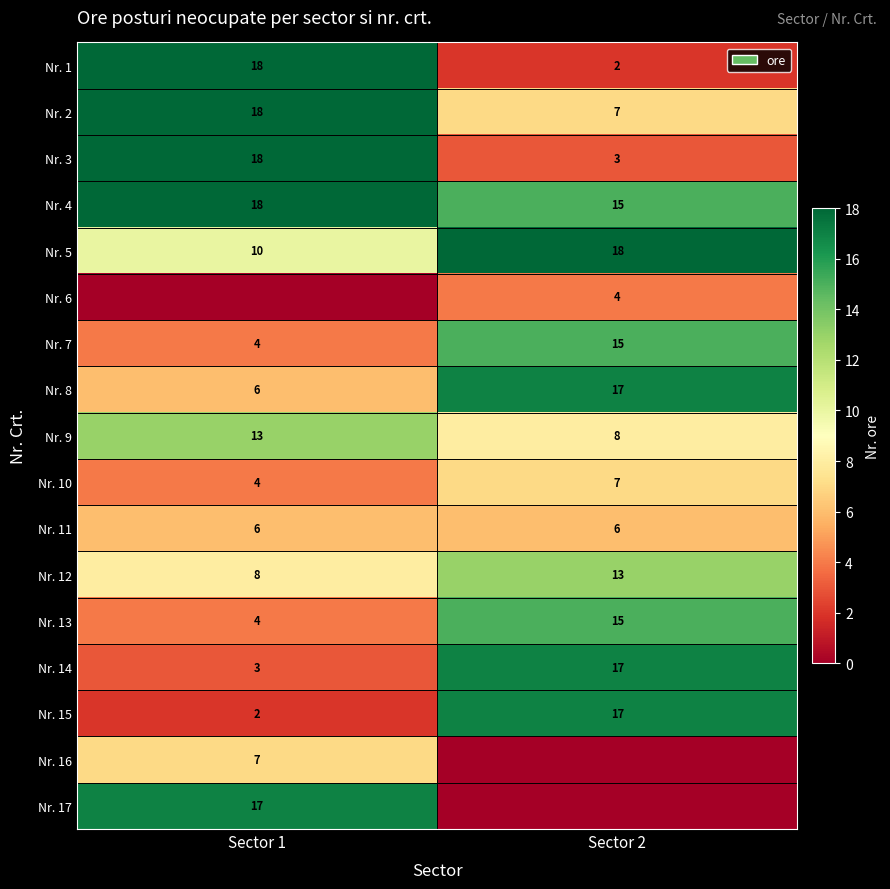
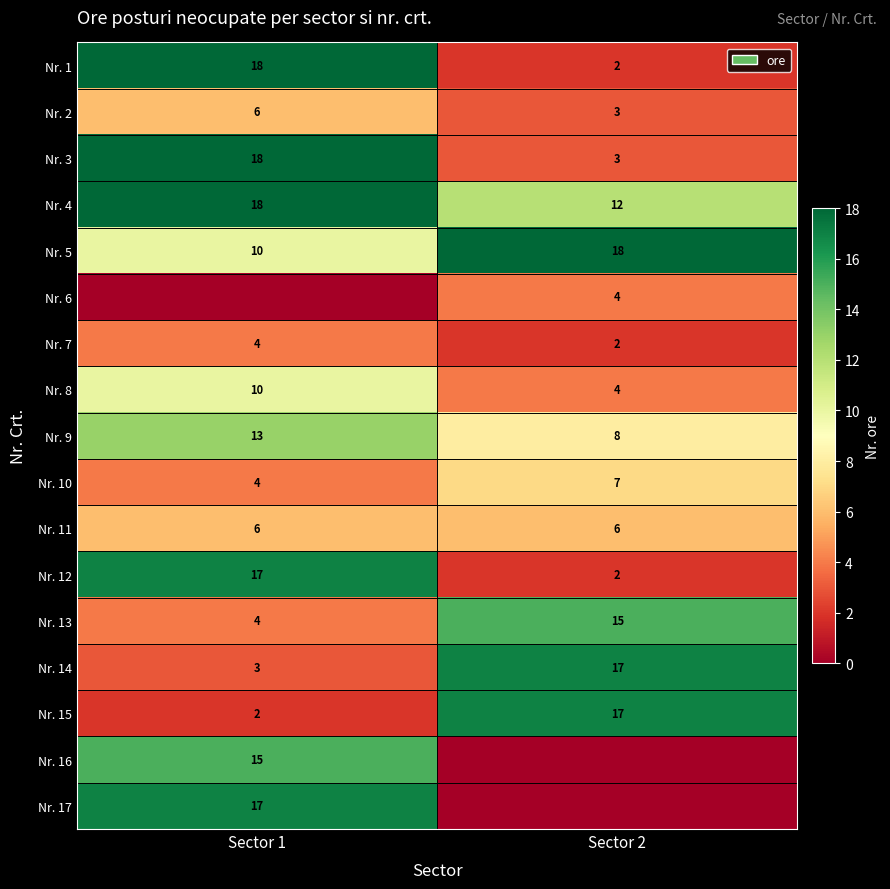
Nr. 2, Sector 1: 18 -> 6
Nr. 2, Sector 2: 7 -> 3
Nr. 4, Sector 2: 15 -> 12
Nr. 7, Sector 2: 15 -> 2
Nr. 8, Sector 1: 6 -> 10
Nr. 8, Sector 2: 17 -> 4
Nr. 12, Sector 1: 8 -> 17
Nr. 12, Sector 2: 13 -> 2
Nr. 16, Sector 1: 7 -> 15
